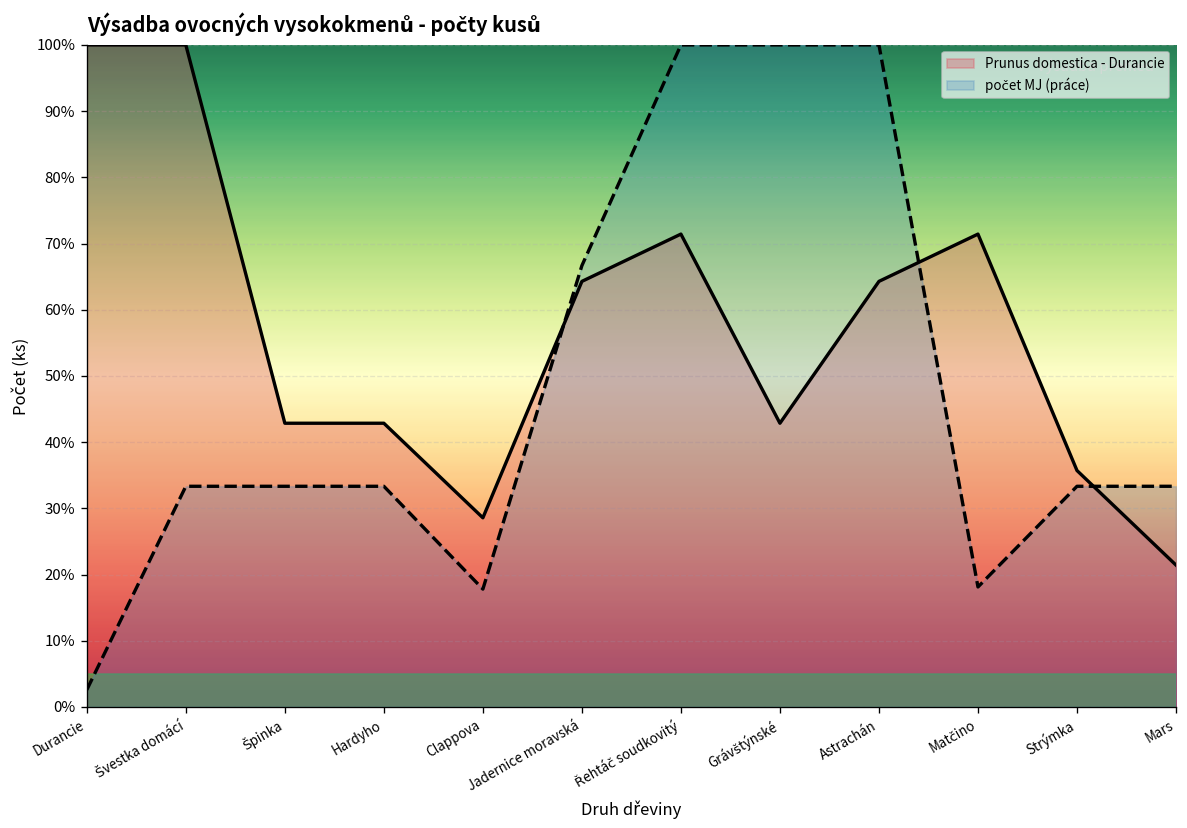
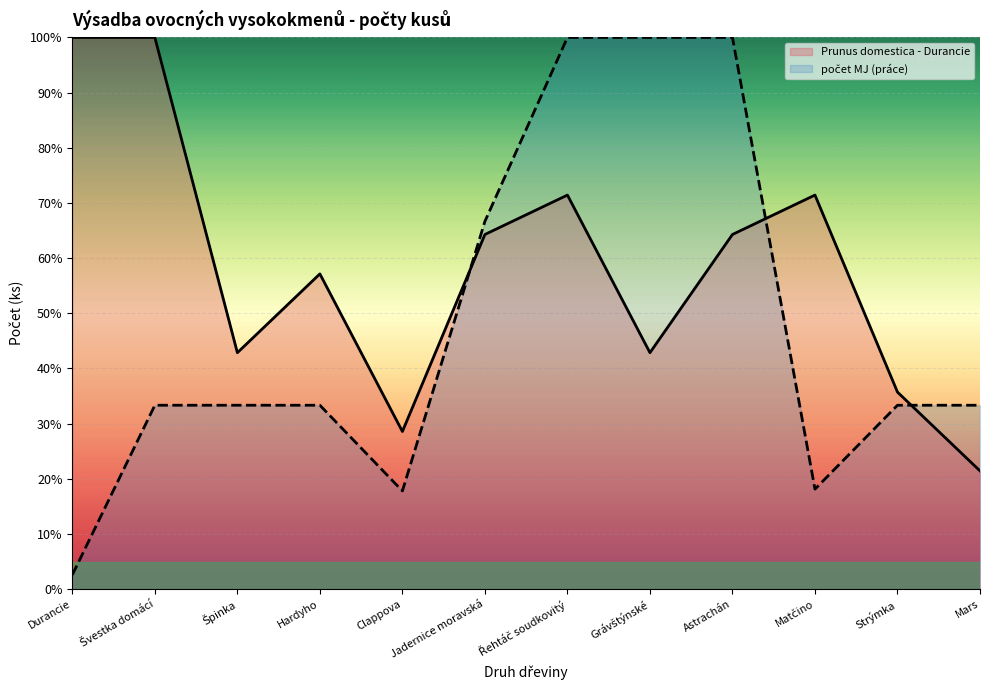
Prunus domestica - Durancie, Hardyho: 43% -> 57%
